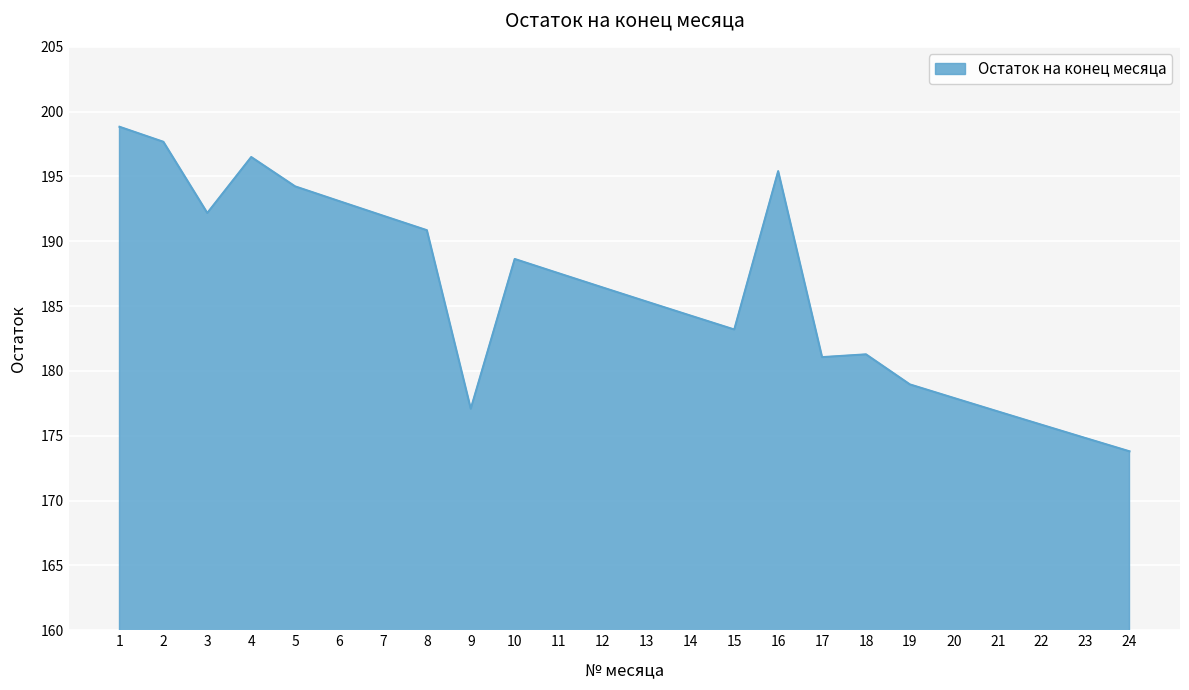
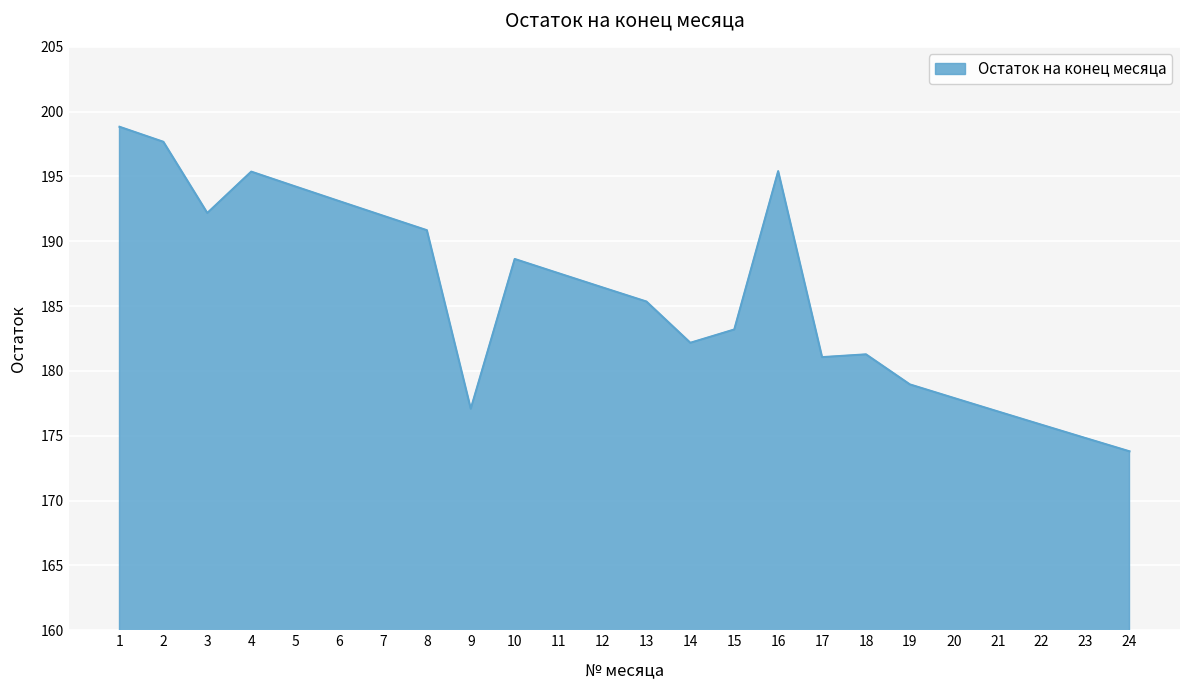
4: 196.5 -> 195.4
14: 184.3 -> 182.2
